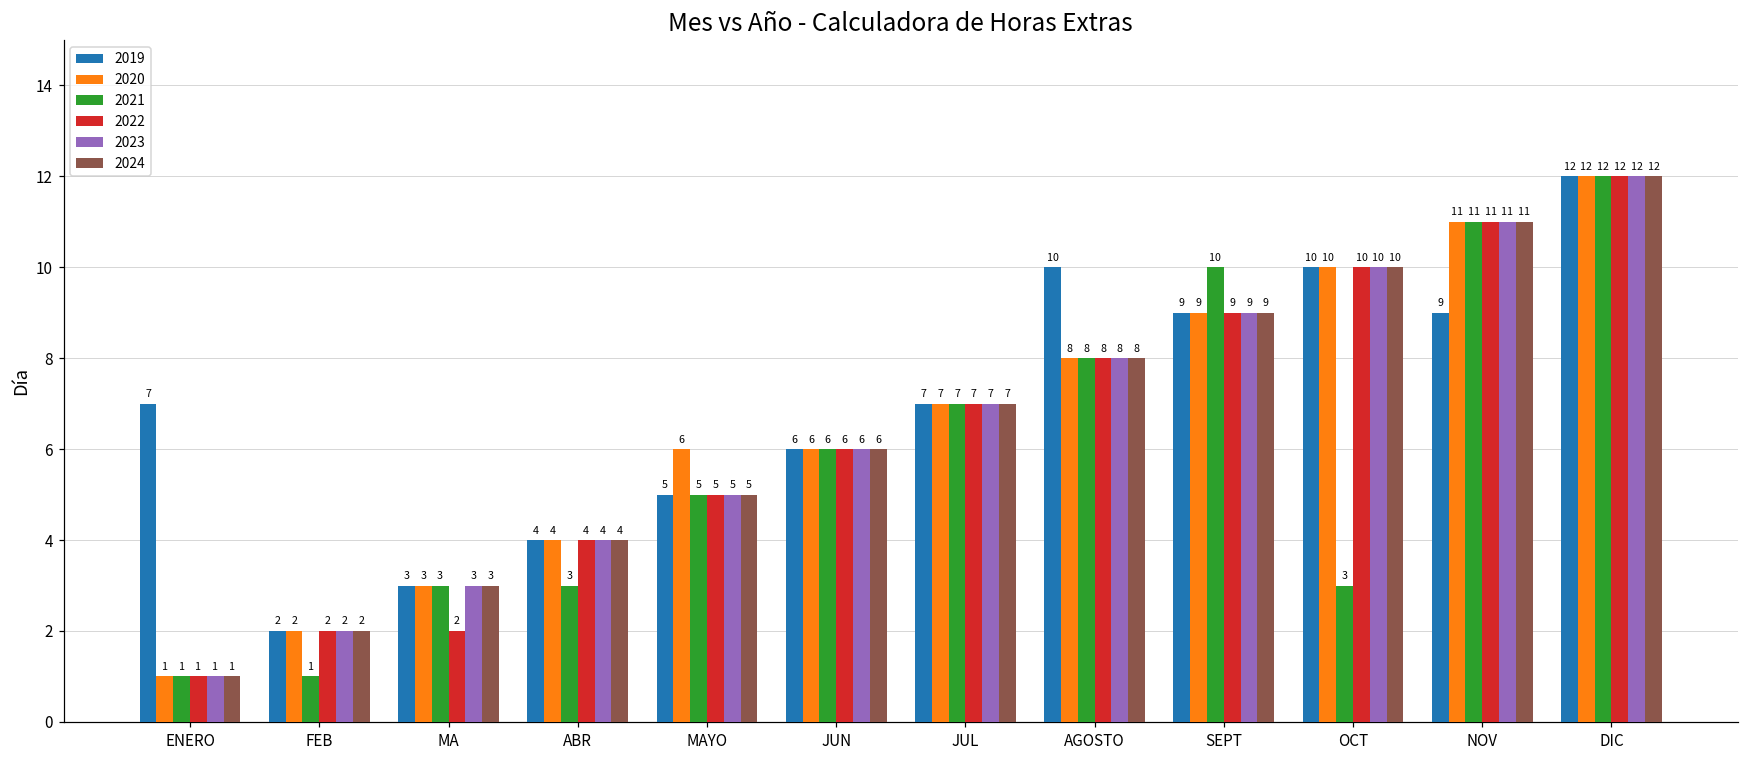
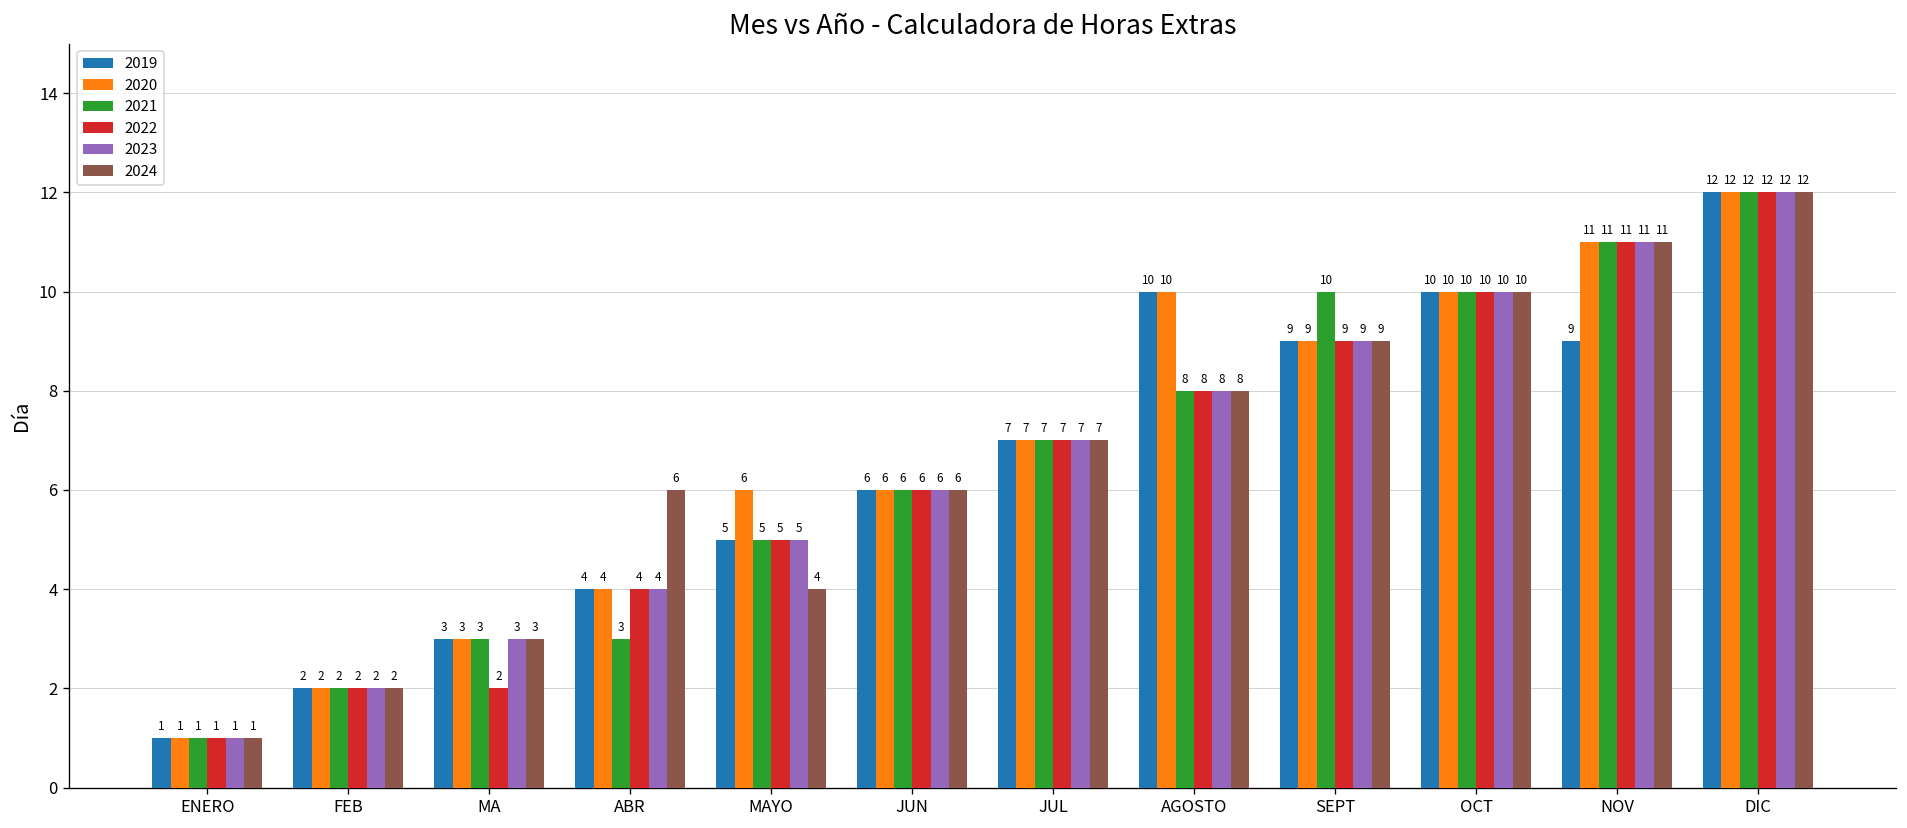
2019, ENERO: 7 -> 1
2021, FEB: 1 -> 2
2024, ABR: 4 -> 6
2024, MAYO: 5 -> 4
2020, AGOSTO: 8 -> 10
2021, OCT: 3 -> 10
